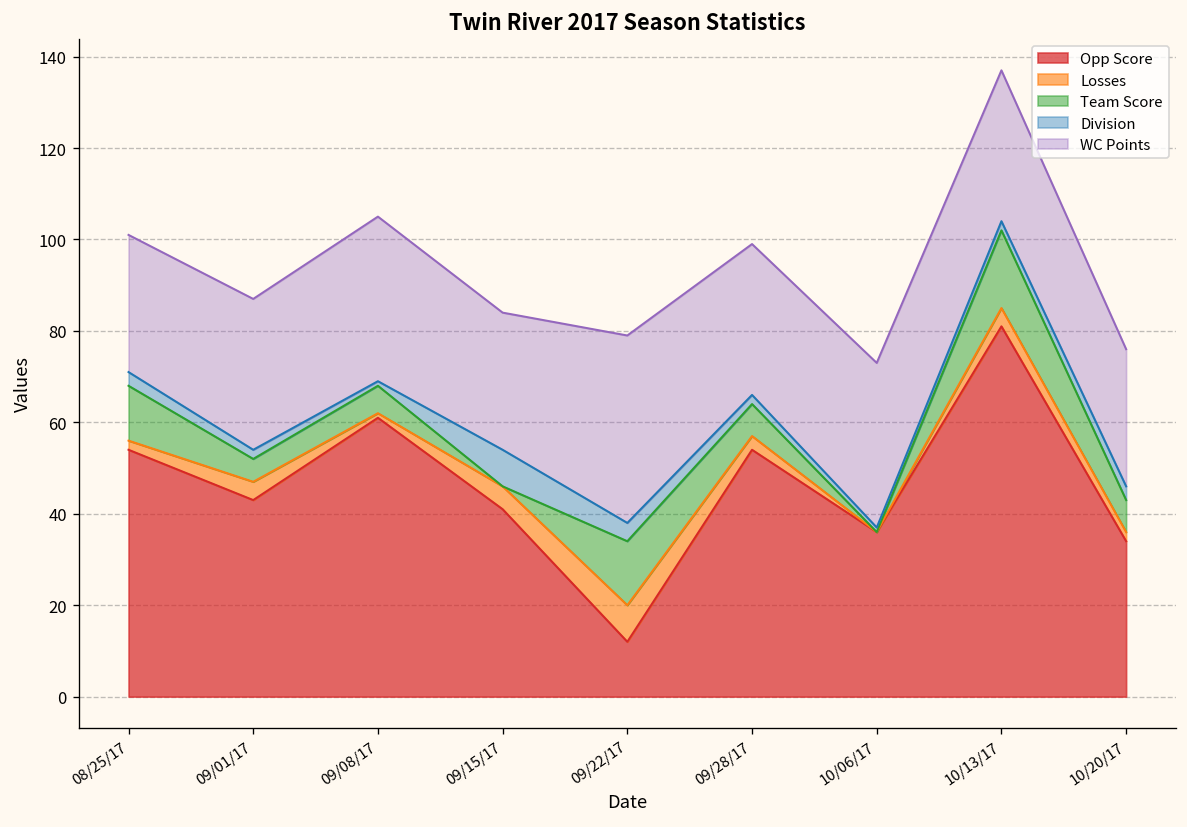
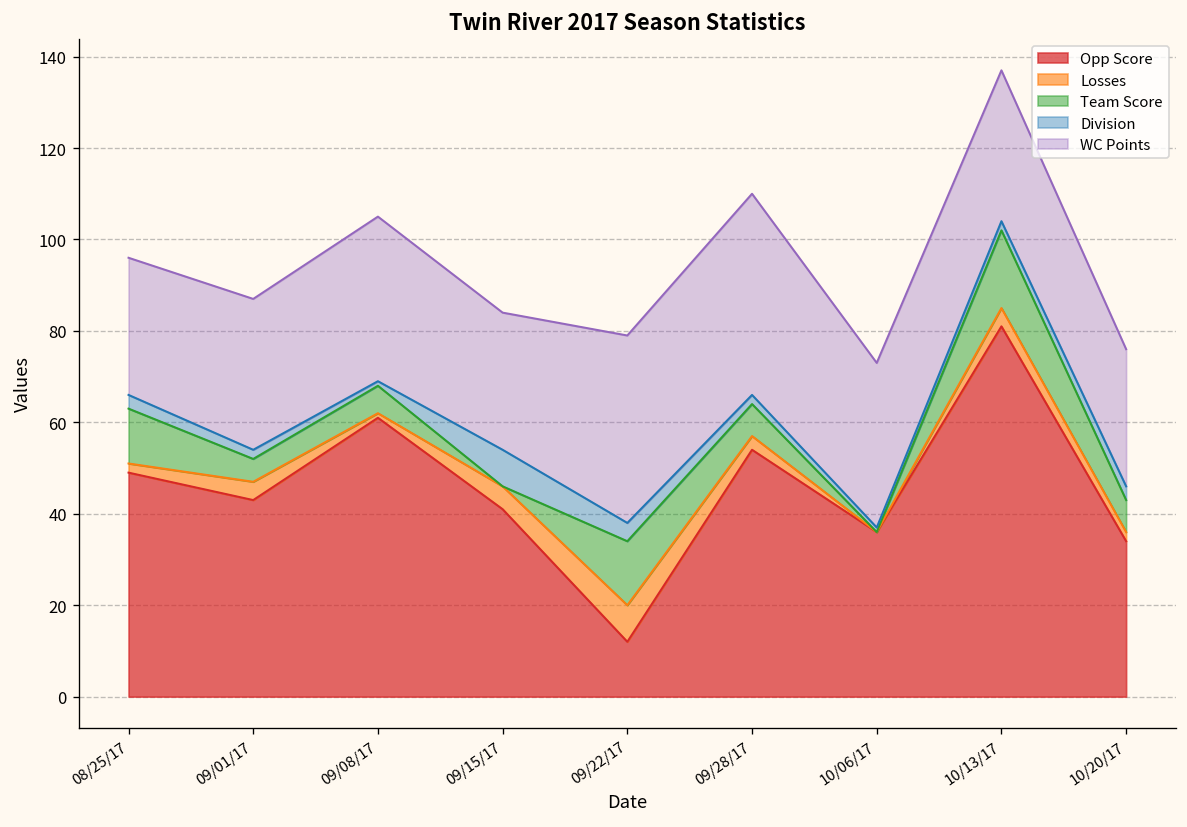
Opp Score, 08/25/17: 54 -> 49
WC Points, 09/28/17: 33 -> 44
